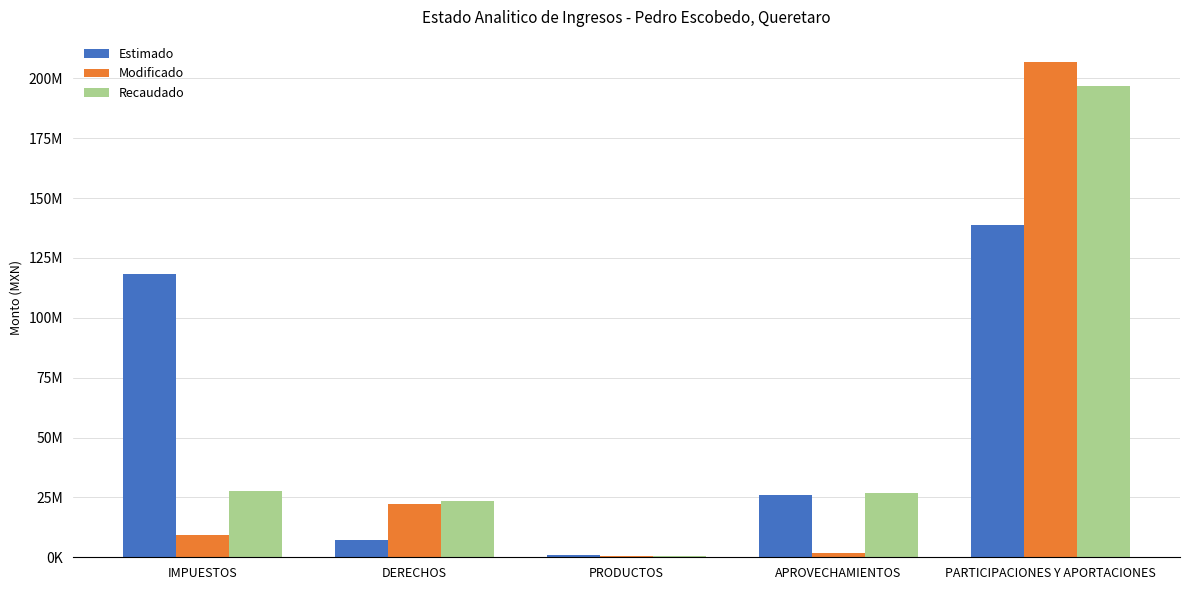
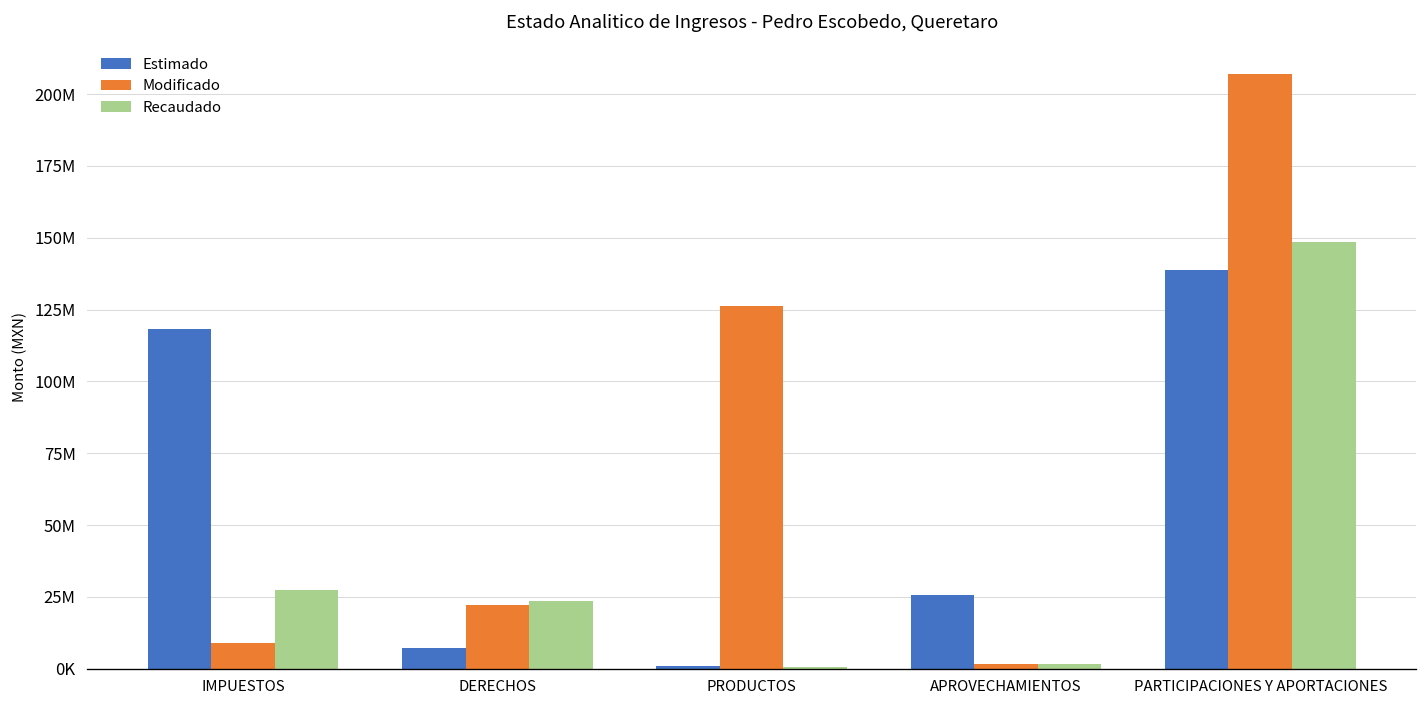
Modificado, PRODUCTOS: 1000000 -> 126000000
Recaudado, APROVECHAMIENTOS: 27000000 -> 2000000
Recaudado, PARTICIPACIONES Y APORTACIONES: 197000000 -> 149000000
